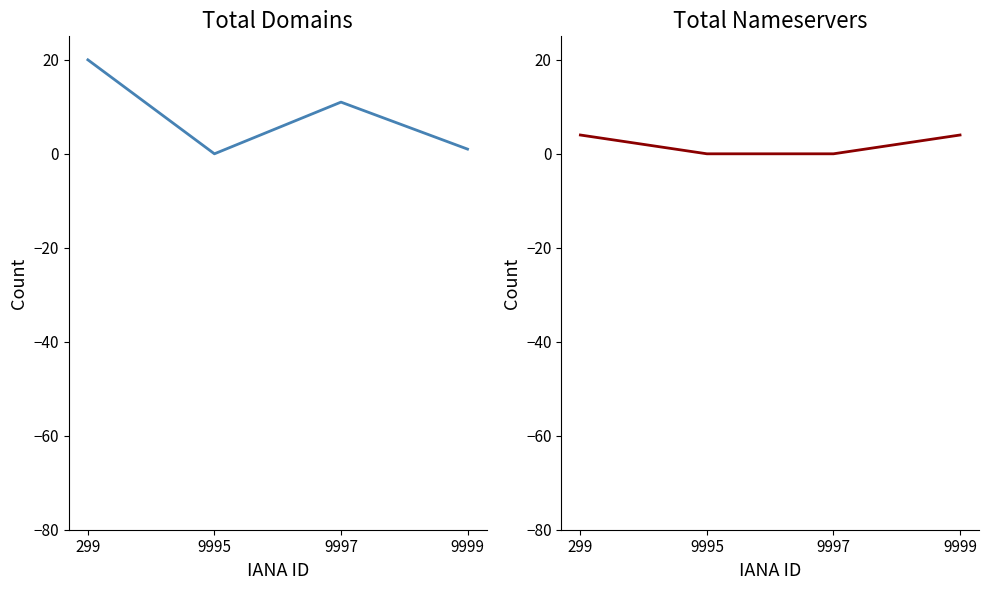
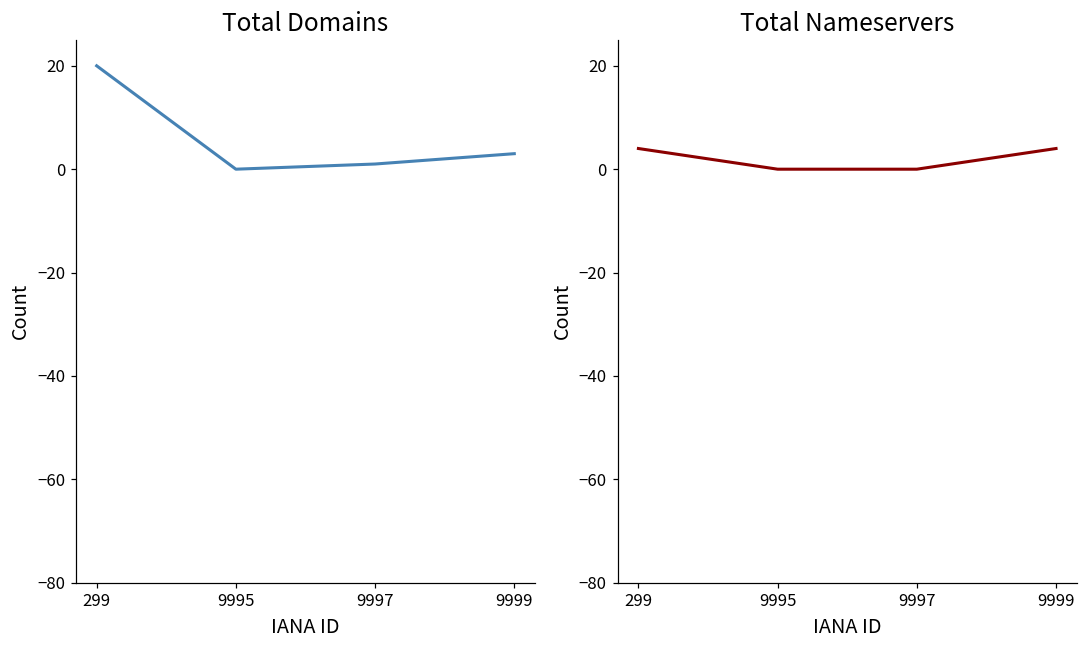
Total Domains, 9997: 11 -> 1
Total Domains, 9999: 1 -> 3
